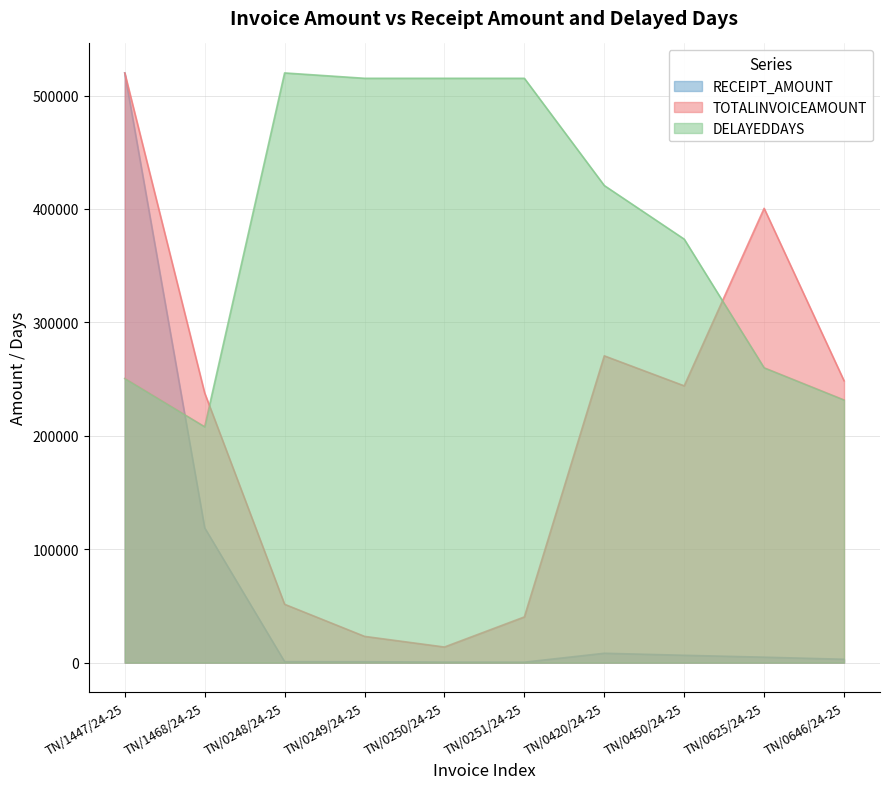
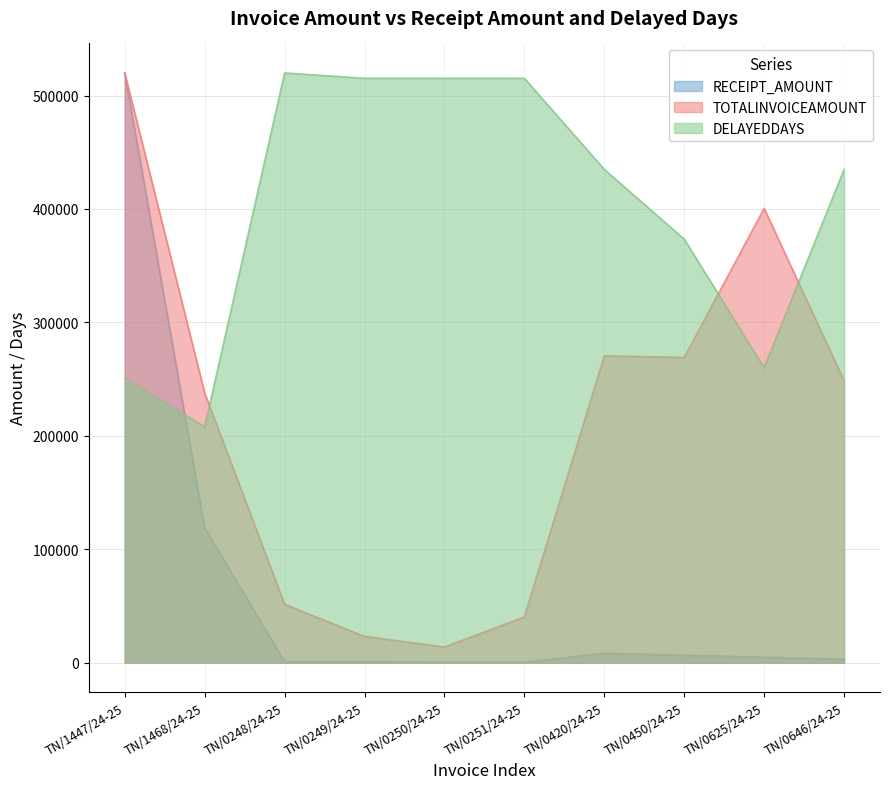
DELAYEDDAYS, TN/0420/24-25: 421000 -> 435000
TOTALINVOICEAMOUNT, TN/0450/24-25: 244000 -> 269000
DELAYEDDAYS, TN/0646/24-25: 232000 -> 435000
